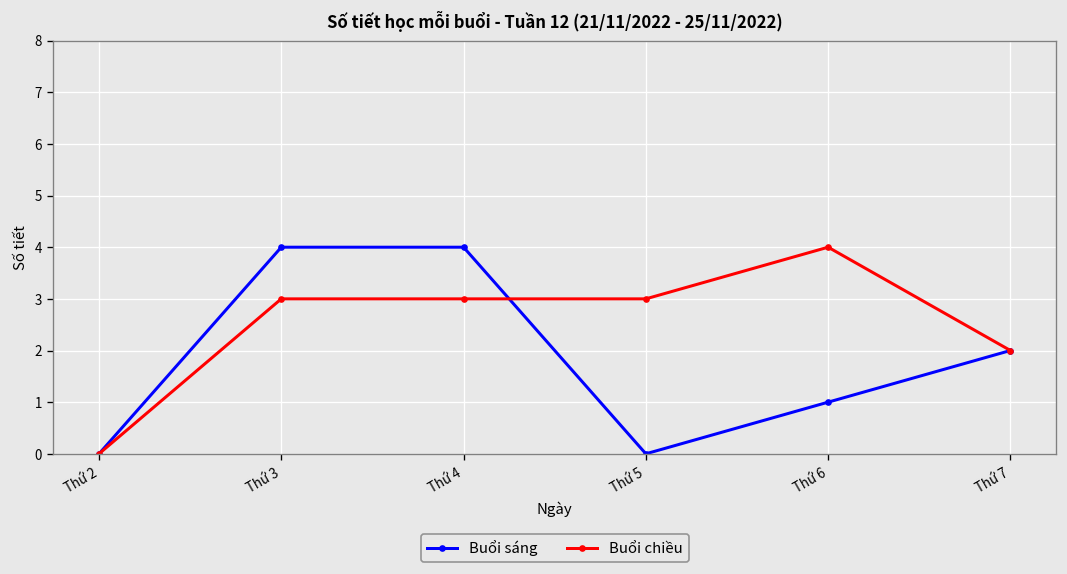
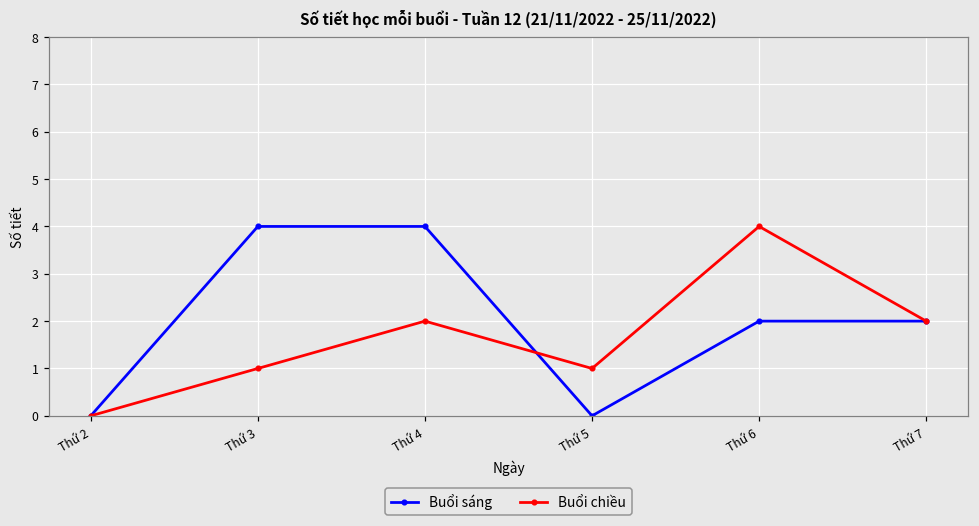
Buổi chiều, Thứ 3: 3 -> 1
Buổi chiều, Thứ 4: 3 -> 2
Buổi chiều, Thứ 5: 3 -> 1
Buổi sáng, Thứ 6: 1 -> 2
